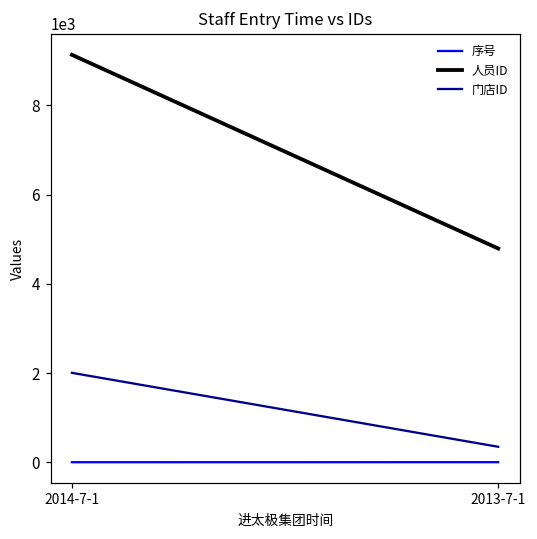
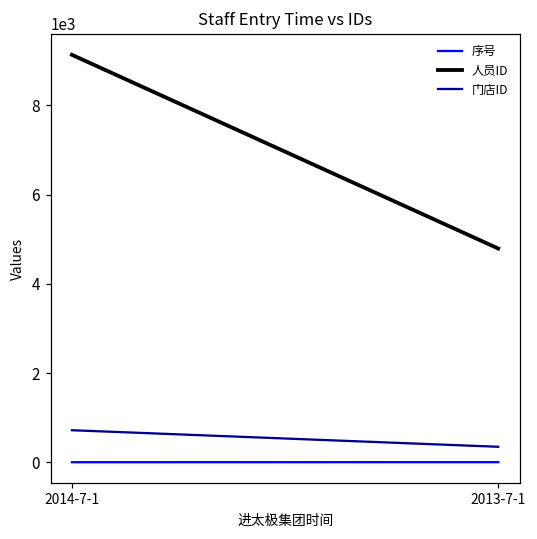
门店ID, 2014-7-1: 2000 -> 700
